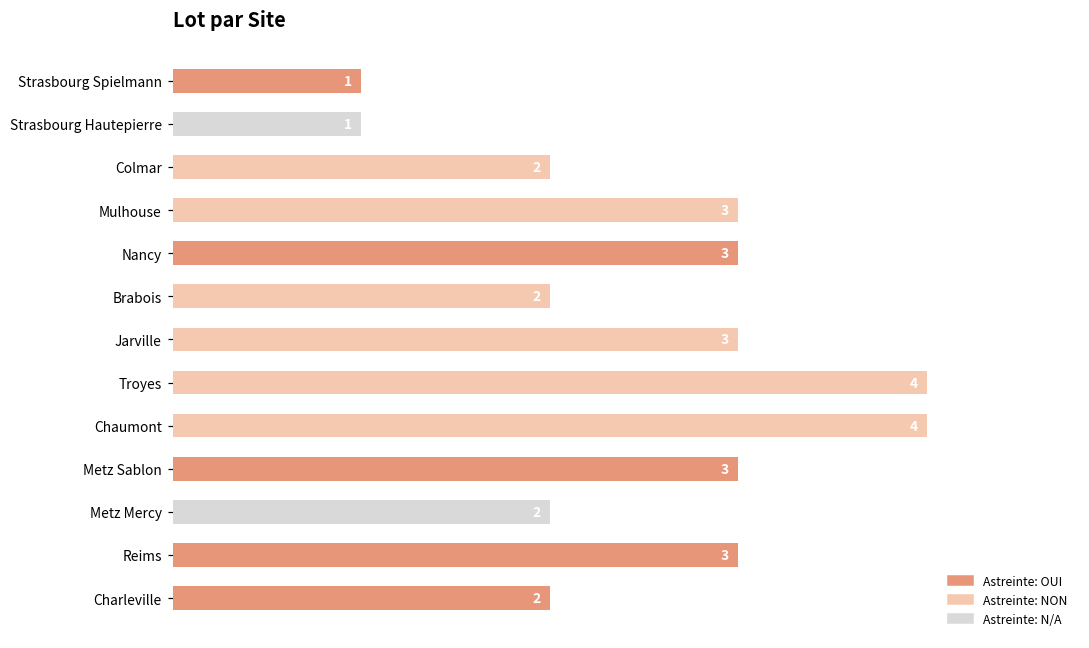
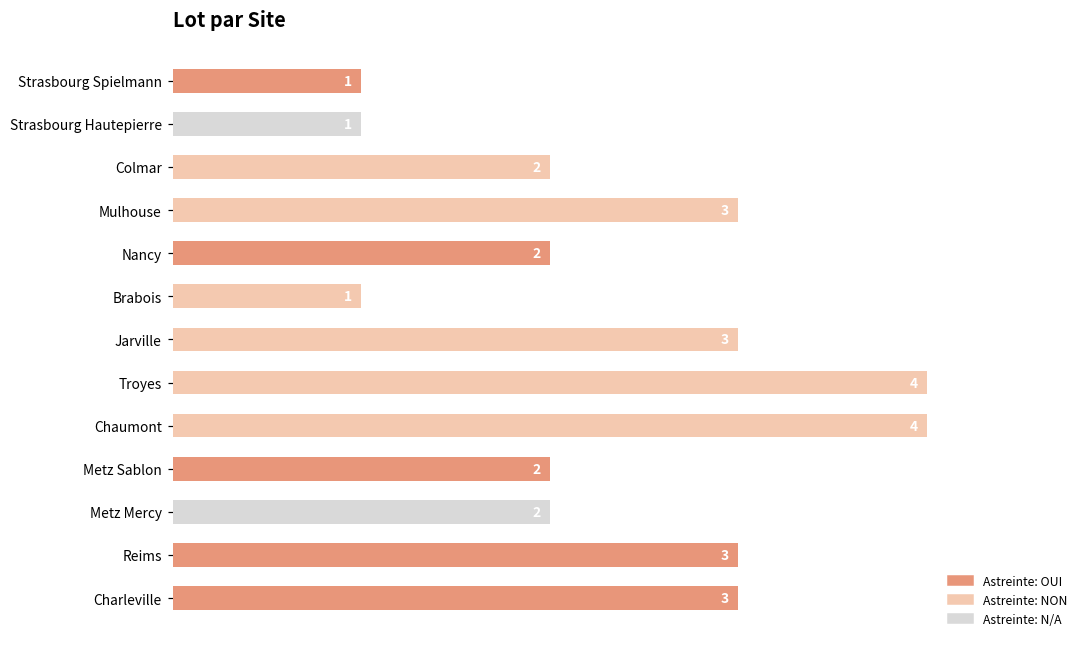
Nancy: 3 -> 2
Brabois: 2 -> 1
Metz Sablon: 3 -> 2
Charleville: 2 -> 3
